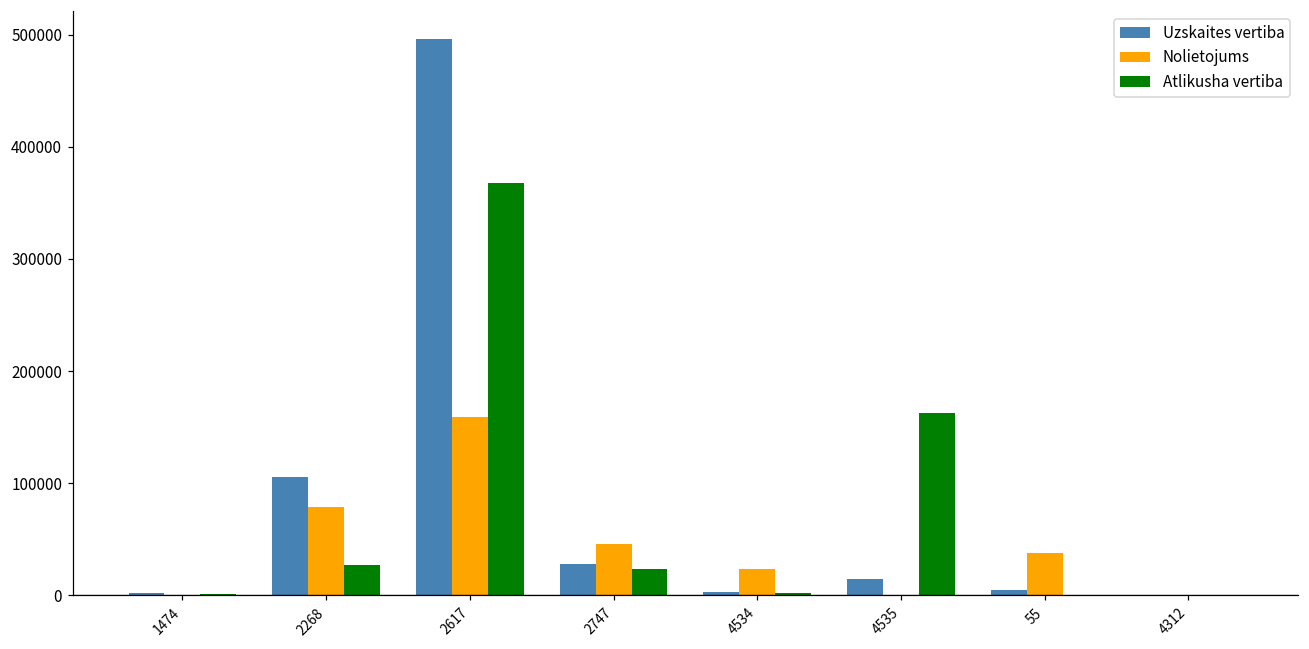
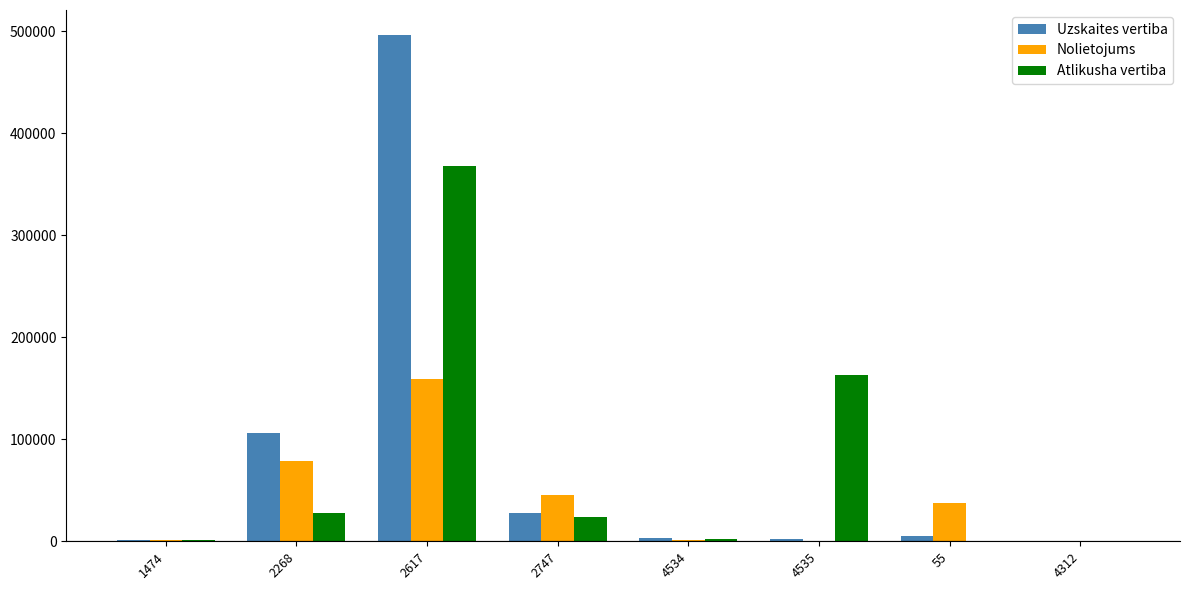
Nolietojums, 4534: 24000 -> 1000
Uzskaites vertiba, 4535: 15000 -> 2000
